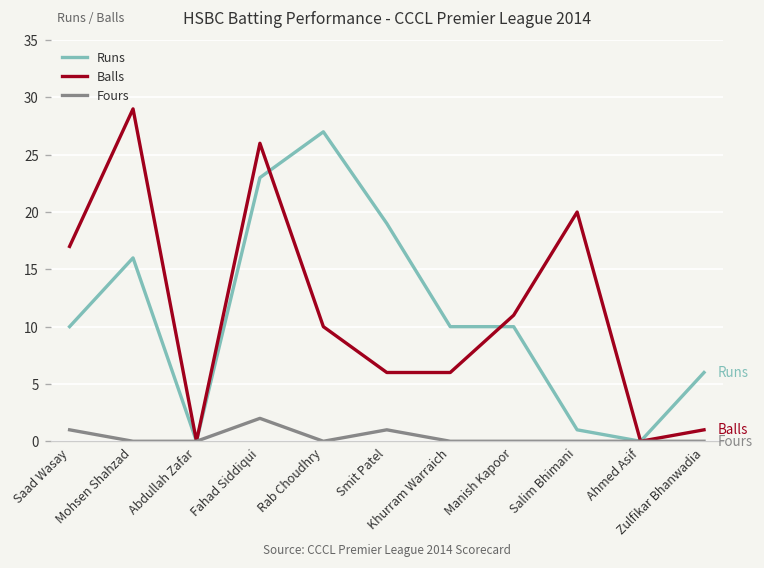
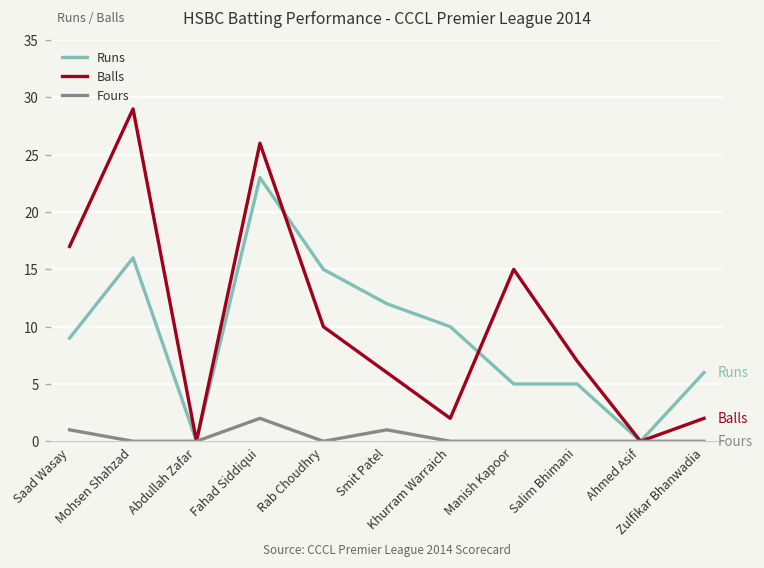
Runs, Saad Wasay: 10 -> 9
Runs, Rab Choudhry: 27 -> 15
Runs, Smit Patel: 19 -> 12
Balls, Khurram Warraich: 6 -> 2
Runs, Manish Kapoor: 10 -> 5
Balls, Manish Kapoor: 11 -> 15
Runs, Salim Bhimani: 1 -> 5
Balls, Salim Bhimani: 20 -> 7
Balls, Zulfikar Bhanwadia: 1 -> 2
